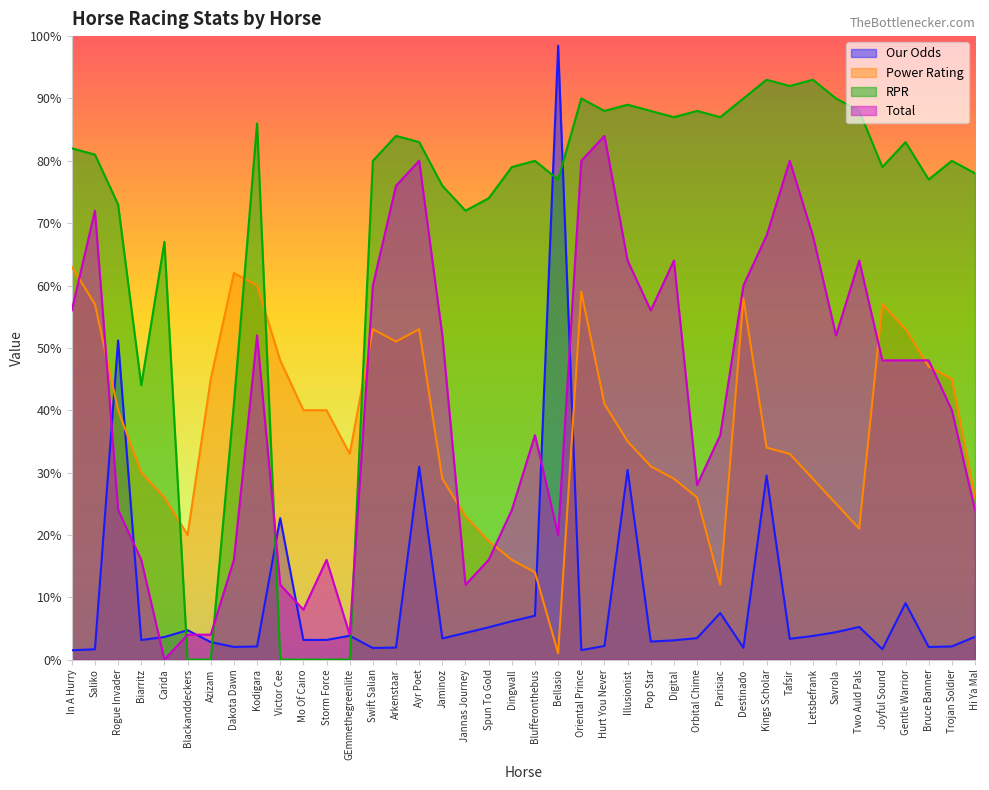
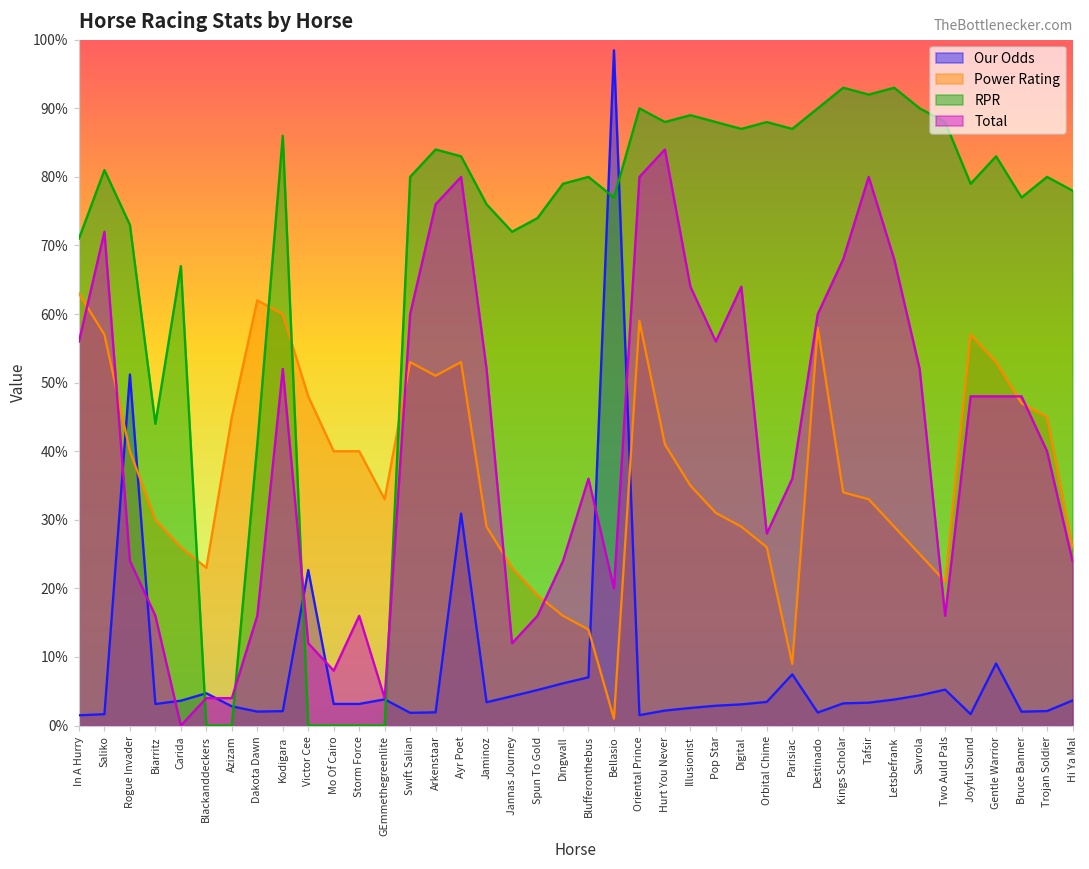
RPR, In A Hurry: 82% -> 71%
Power Rating, Blackanddeckers: 20% -> 23%
Our Odds, Illusionist: 30% -> 3%
Power Rating, Parisiac: 12% -> 9%
Our Odds, Kings Scholar: 30% -> 3%
Total, Two Auld Pals: 64% -> 16%
